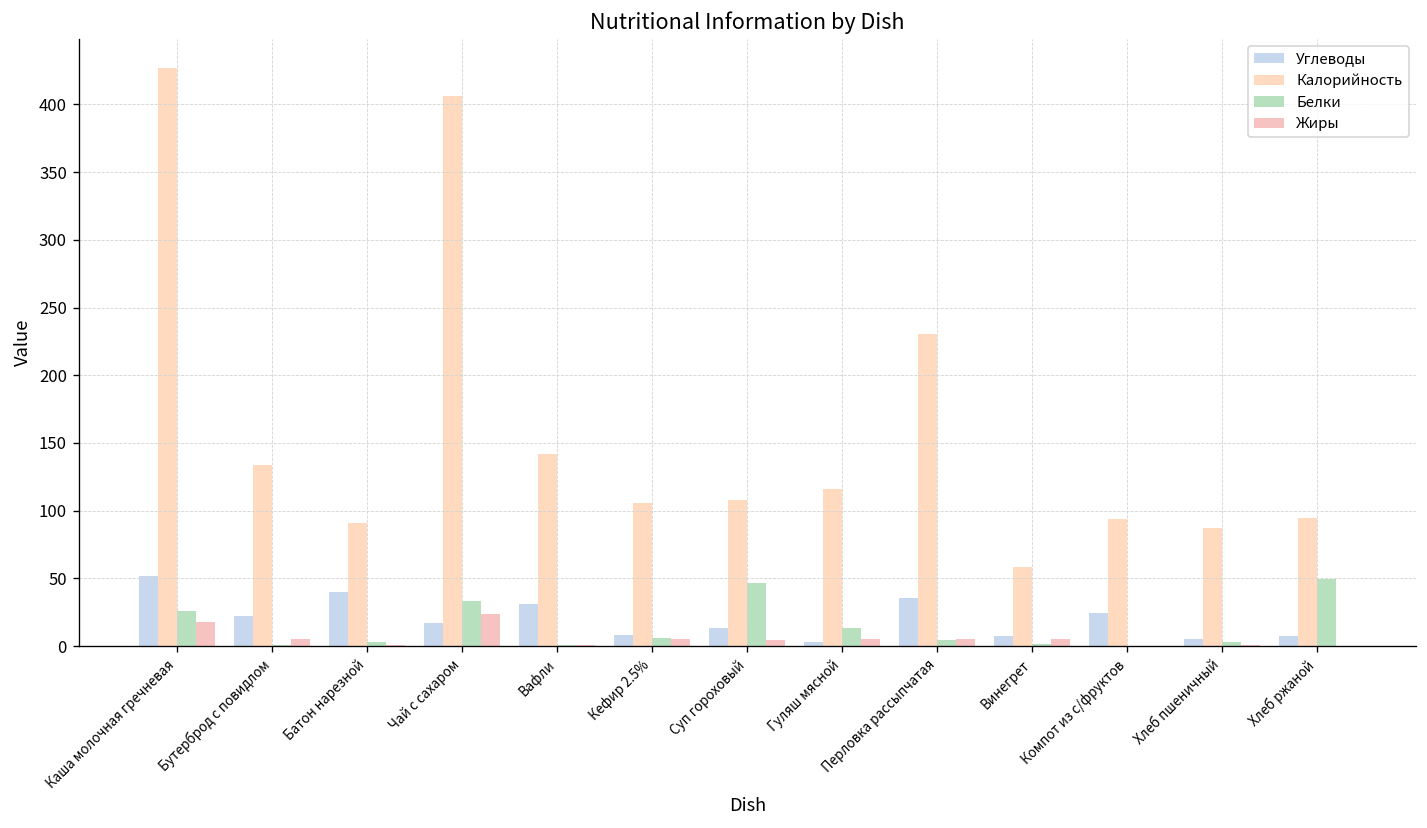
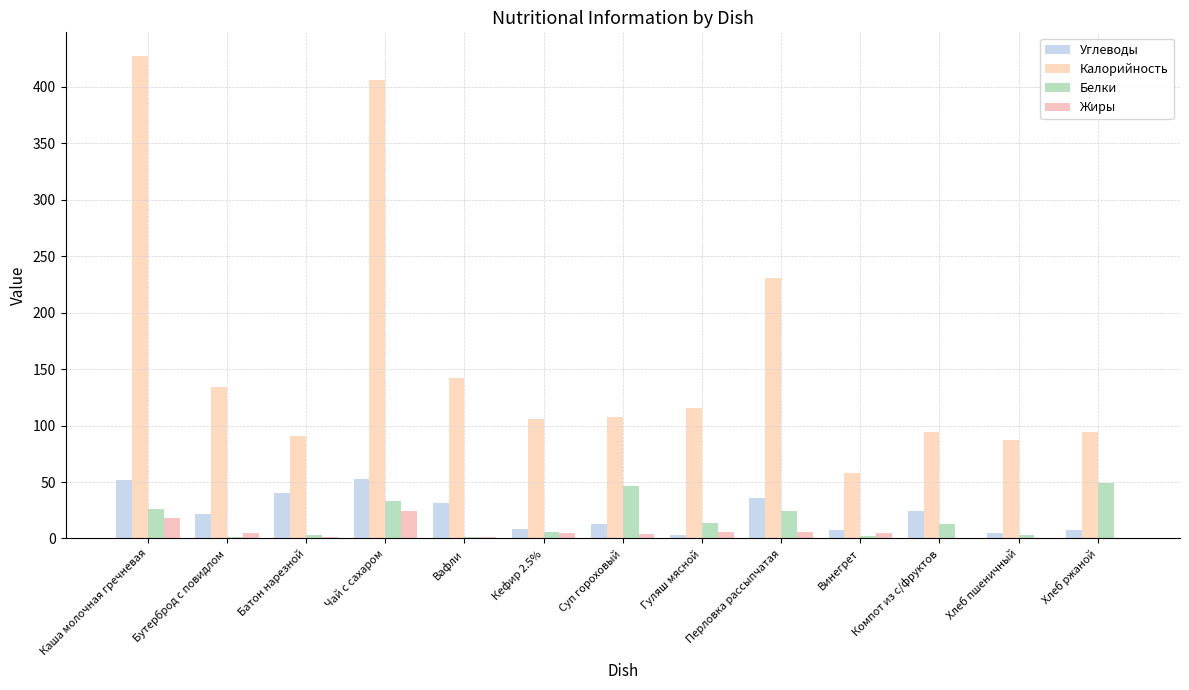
Углеводы, Чай с сахаром: 17 -> 53
Белки, Перловка рассыпчатая: 4 -> 25
Белки, Компот из с/фруктов: 0 -> 13
